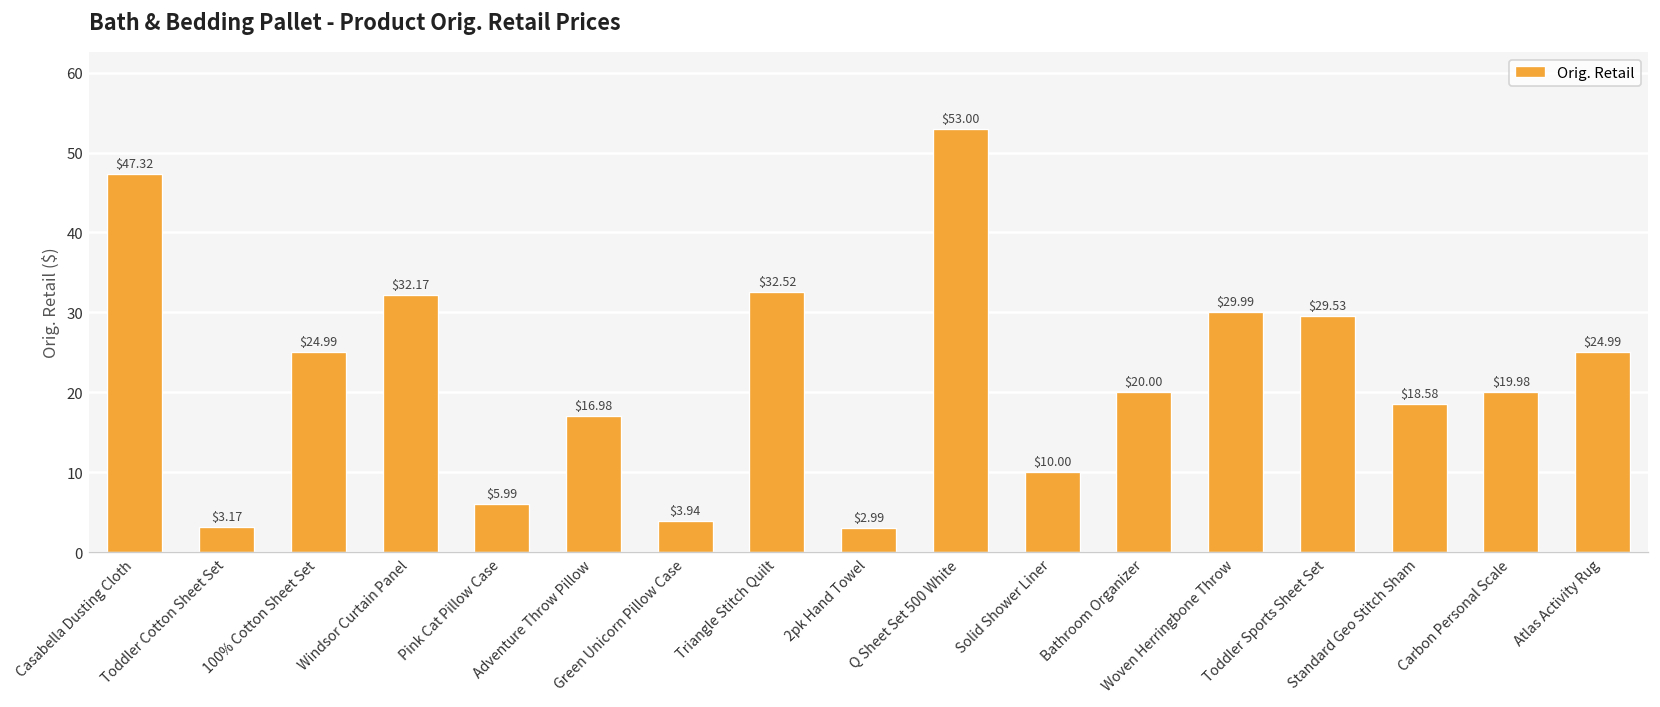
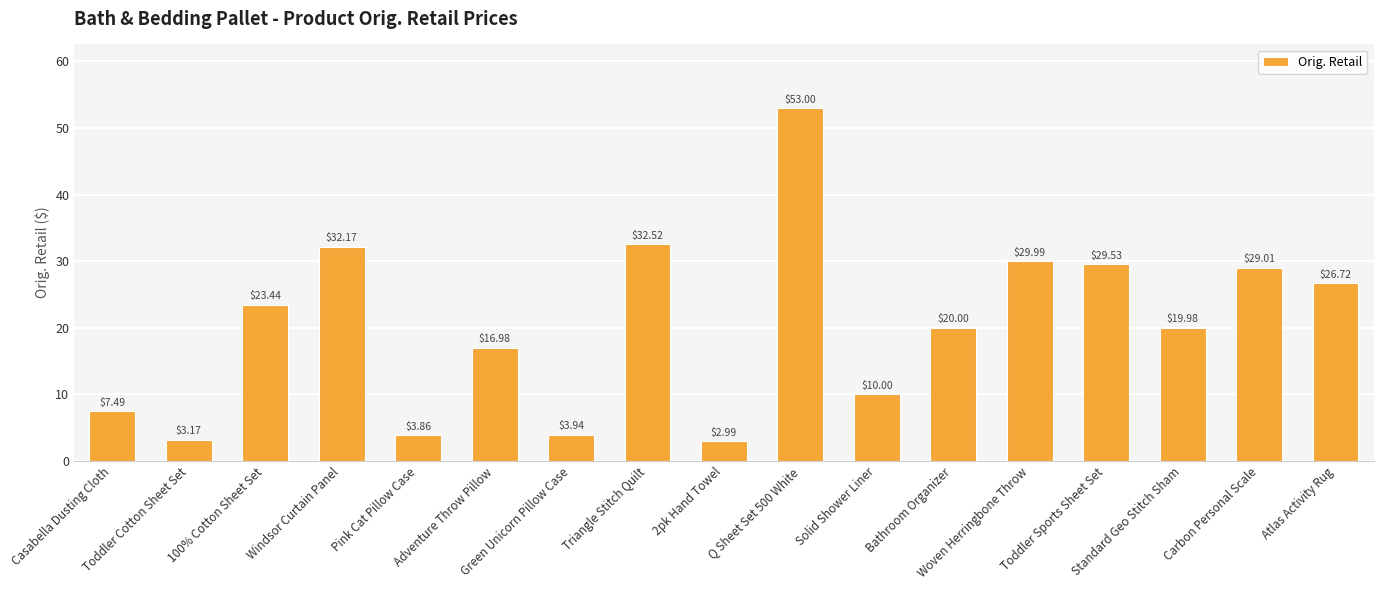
Casabella Dusting Cloth: $47.32 -> $7.49
100% Cotton Sheet Set: $24.99 -> $23.44
Pink Cat Pillow Case: $5.99 -> $3.86
Standard Geo Stitch Sham: $18.58 -> $19.98
Carbon Personal Scale: $19.98 -> $29.01
Atlas Activity Rug: $24.99 -> $26.72
